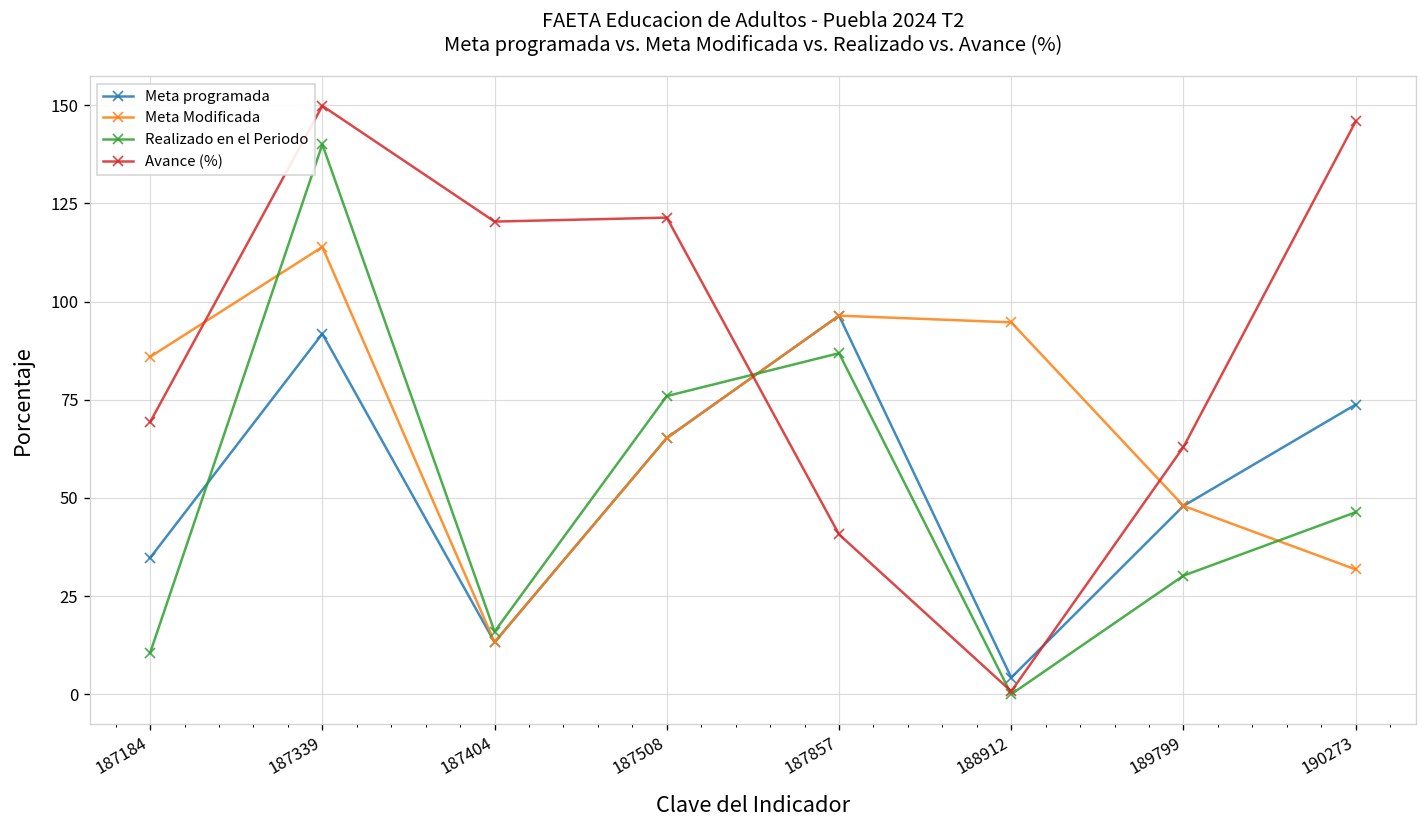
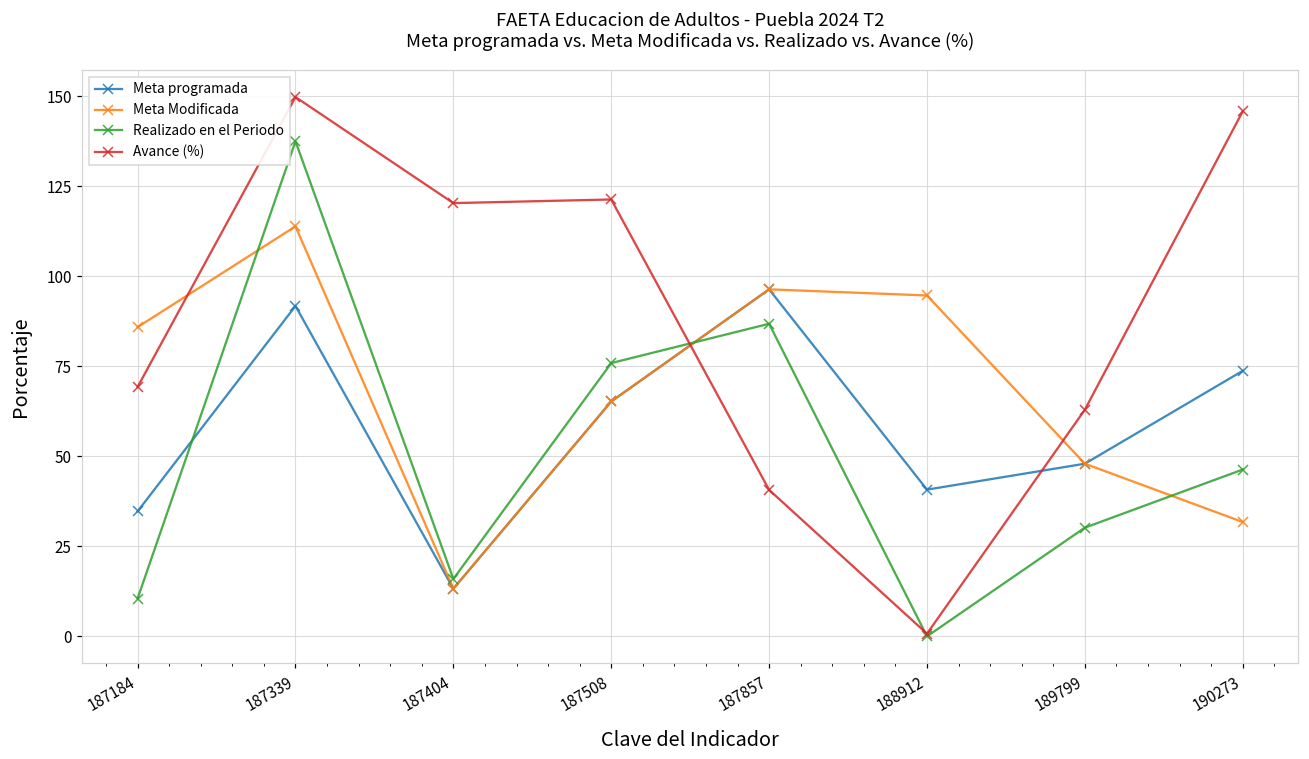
Realizado en el Periodo, 187339: 140 -> 138
Meta programada, 188912: 4 -> 41
